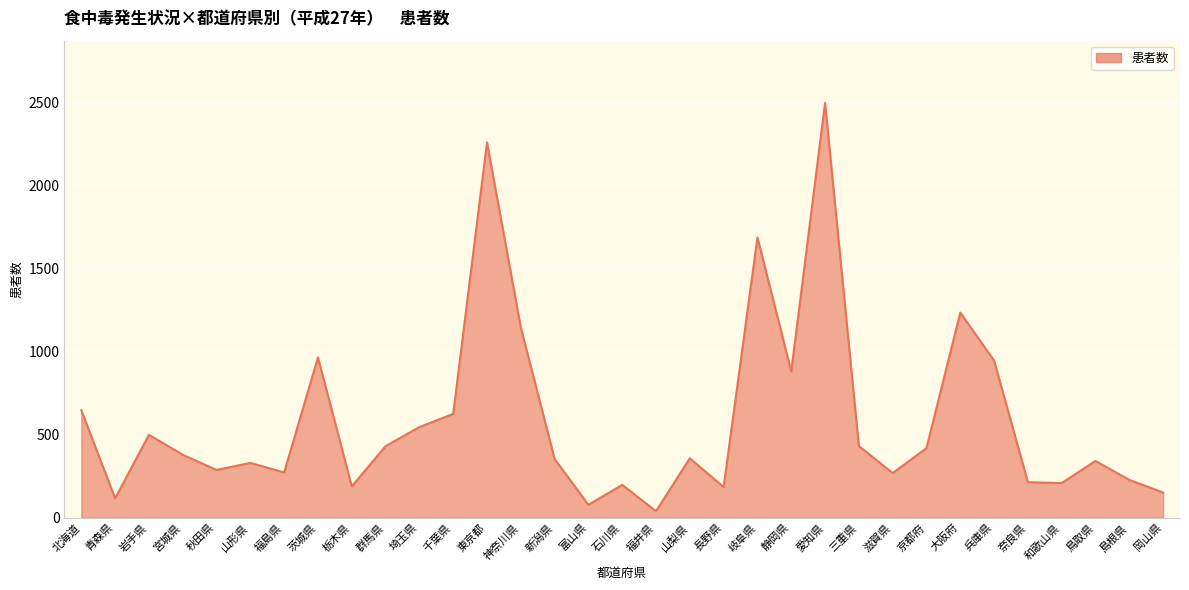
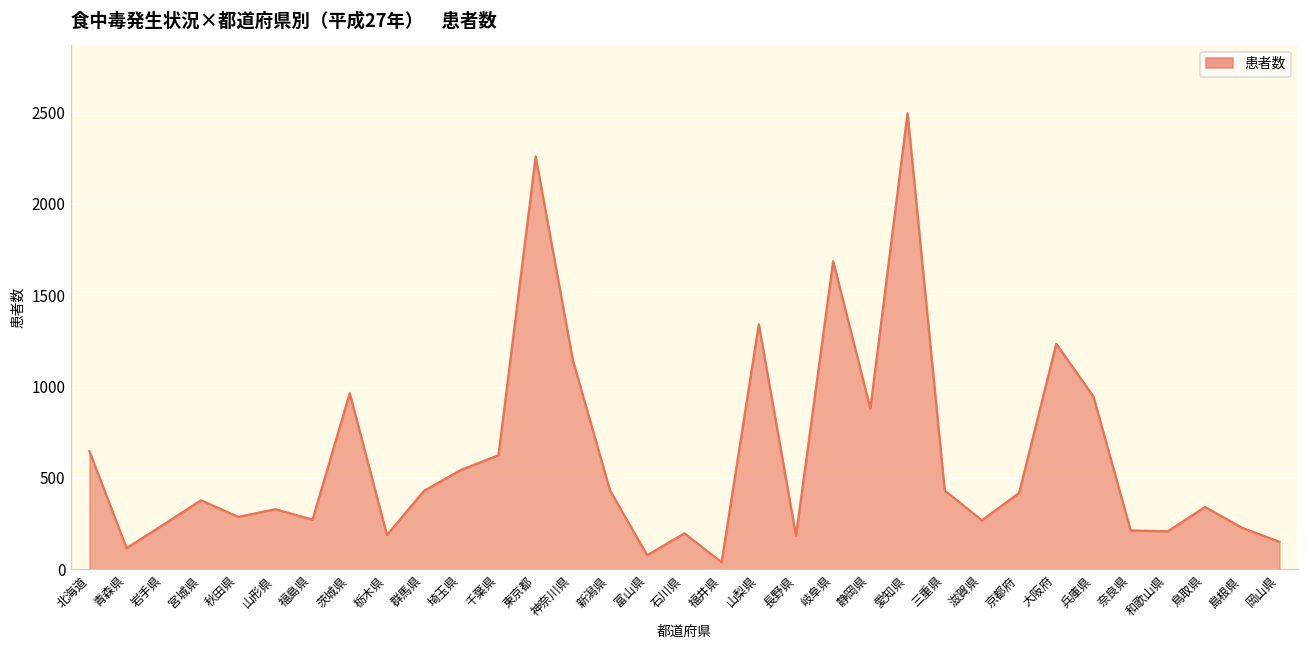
岩手県: 500 -> 250
新潟県: 350 -> 430
山梨県: 360 -> 1340
